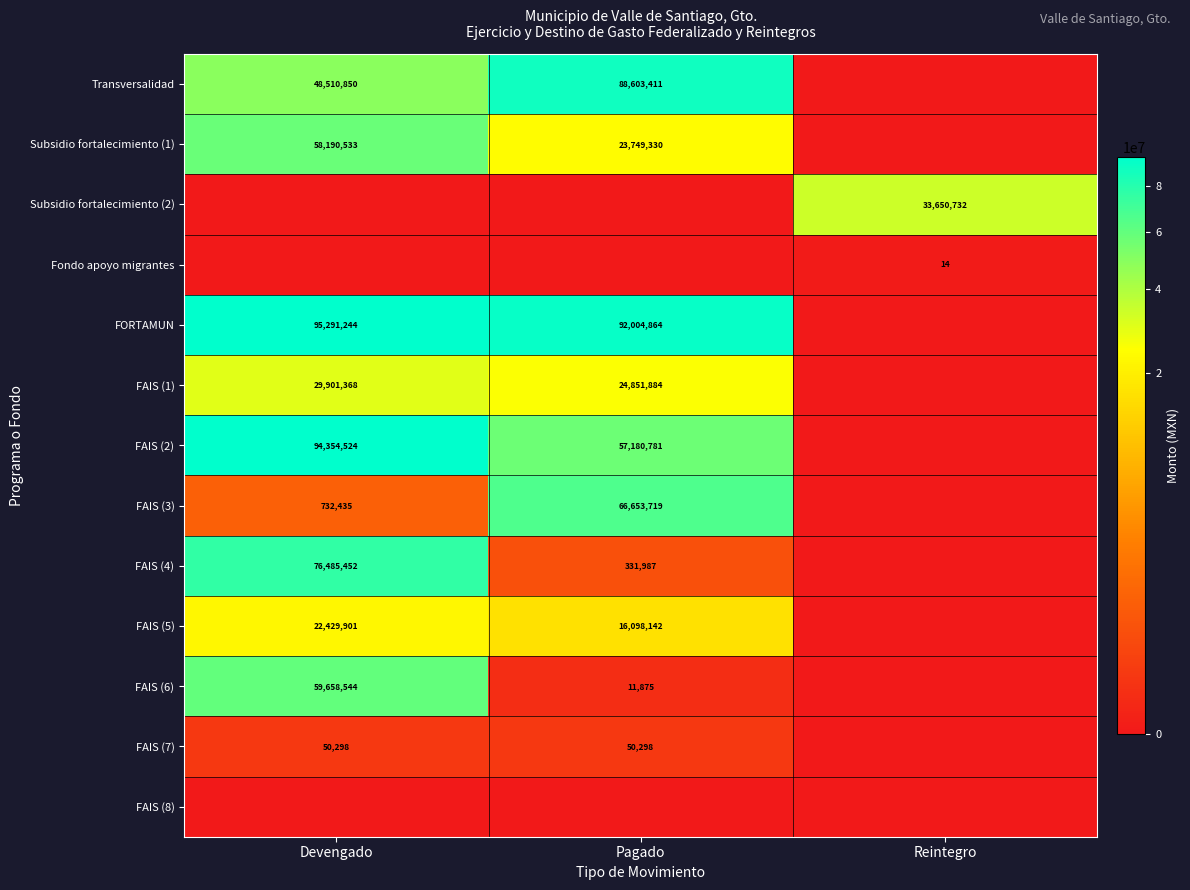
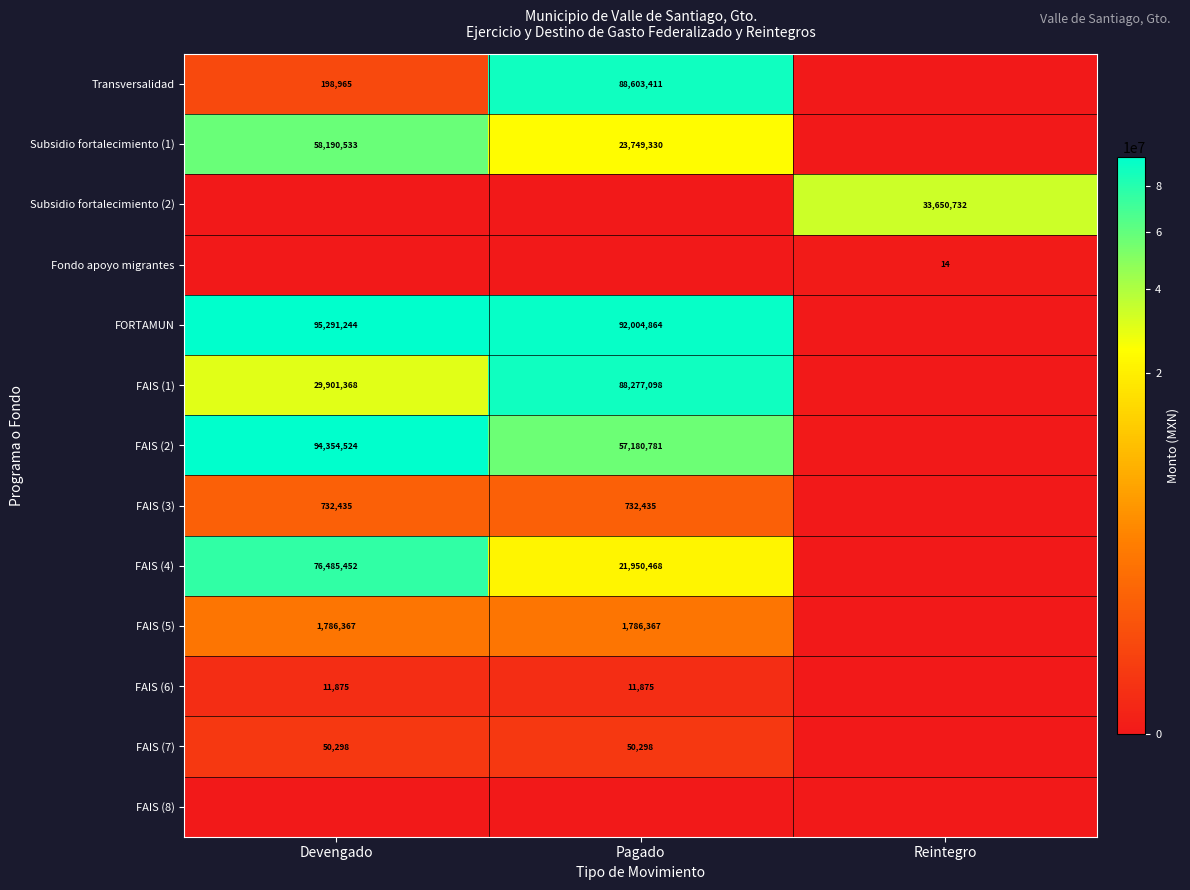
Transversalidad, Devengado: 48,510,850 -> 198,965
FAIS (1), Pagado: 24,851,884 -> 88,277,098
FAIS (3), Pagado: 66,653,719 -> 732,435
FAIS (4), Pagado: 331,987 -> 21,950,468
FAIS (5), Devengado: 22,429,901 -> 1,786,367
FAIS (5), Pagado: 16,098,142 -> 1,786,367
FAIS (6), Devengado: 59,658,544 -> 11,875
